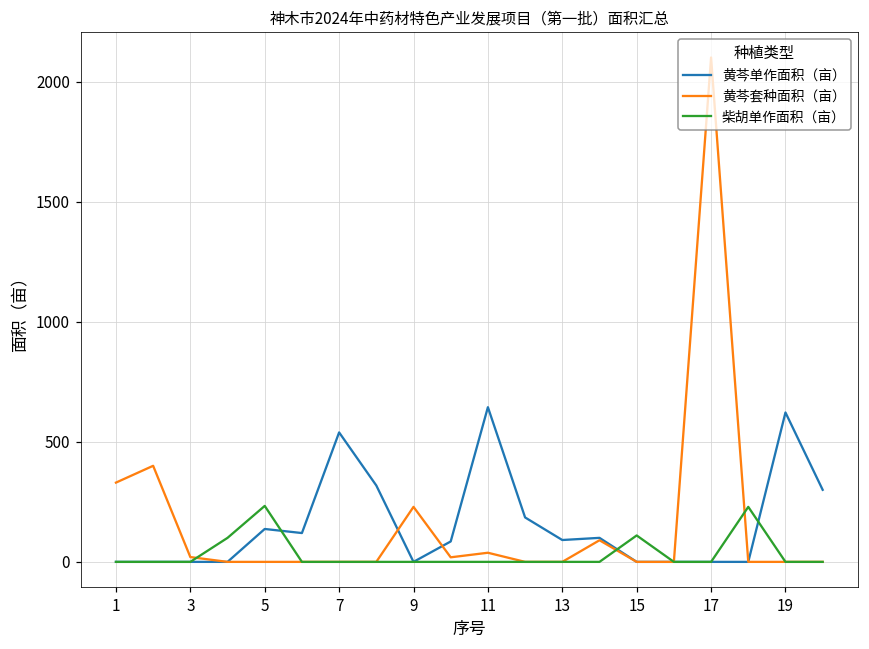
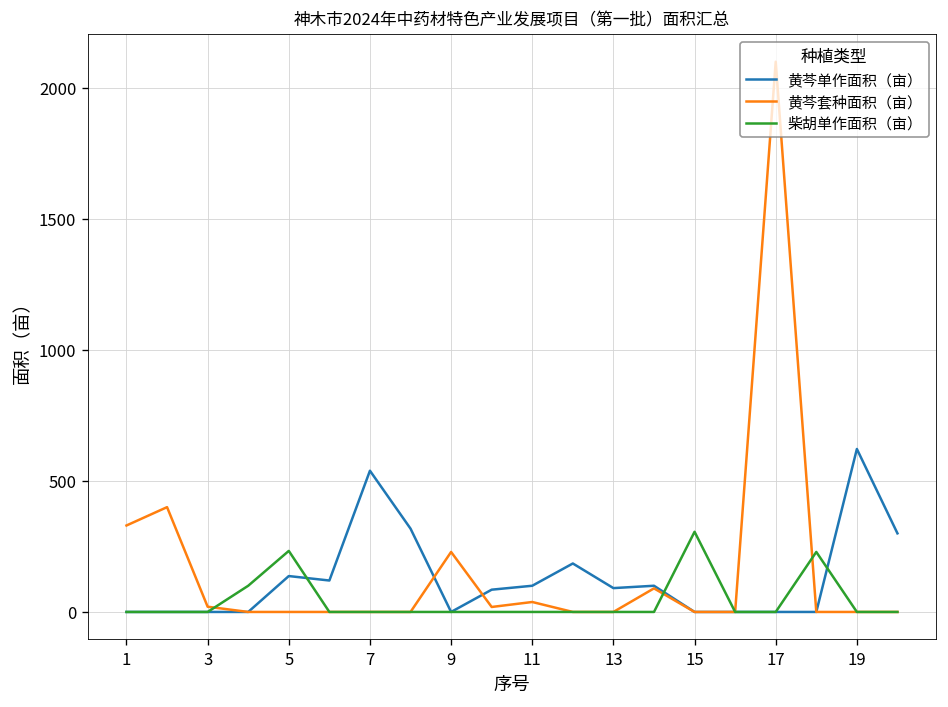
黄芩单作面积（亩）, 11: 640 -> 100
柴胡单作面积（亩）, 15: 110 -> 310
